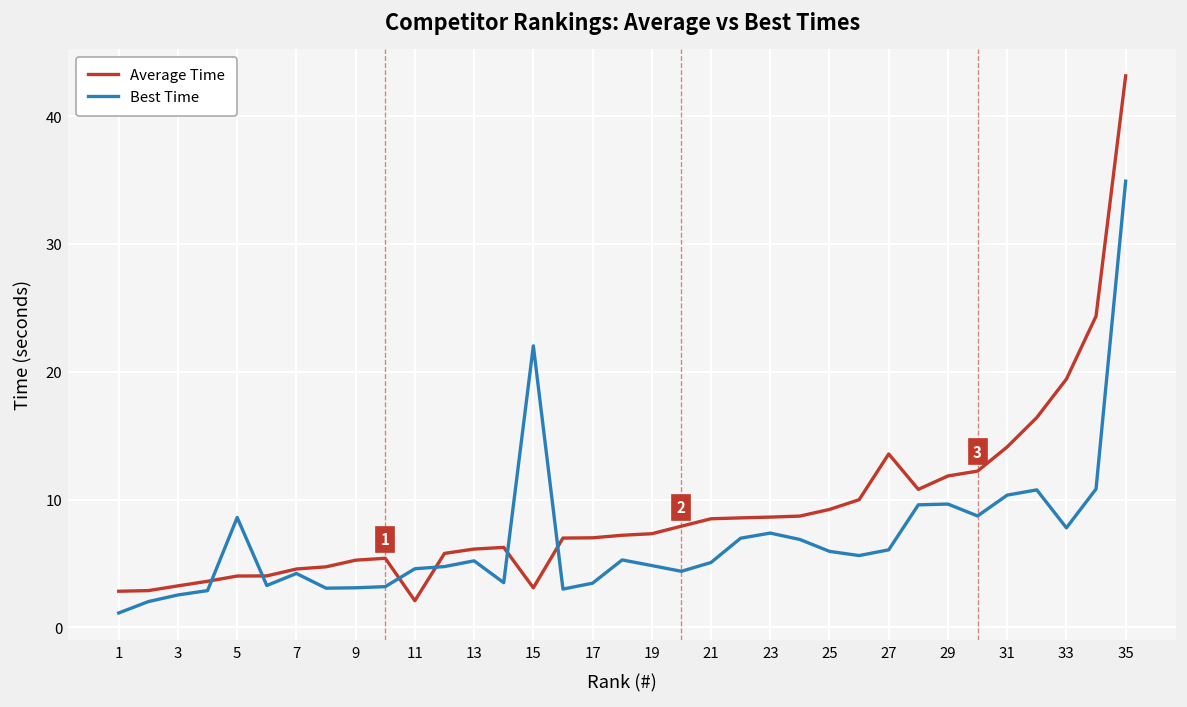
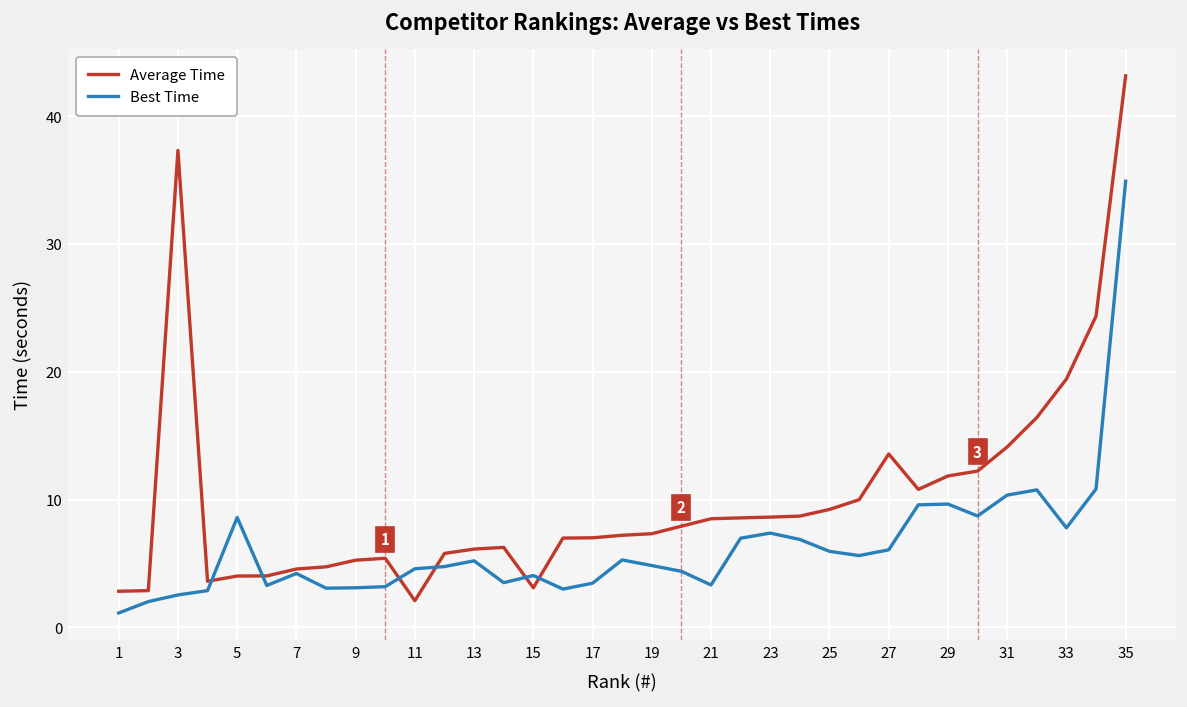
Average Time, 3: 3.3 -> 37.3
Best Time, 15: 22.0 -> 4.1
Best Time, 21: 5.1 -> 3.3
